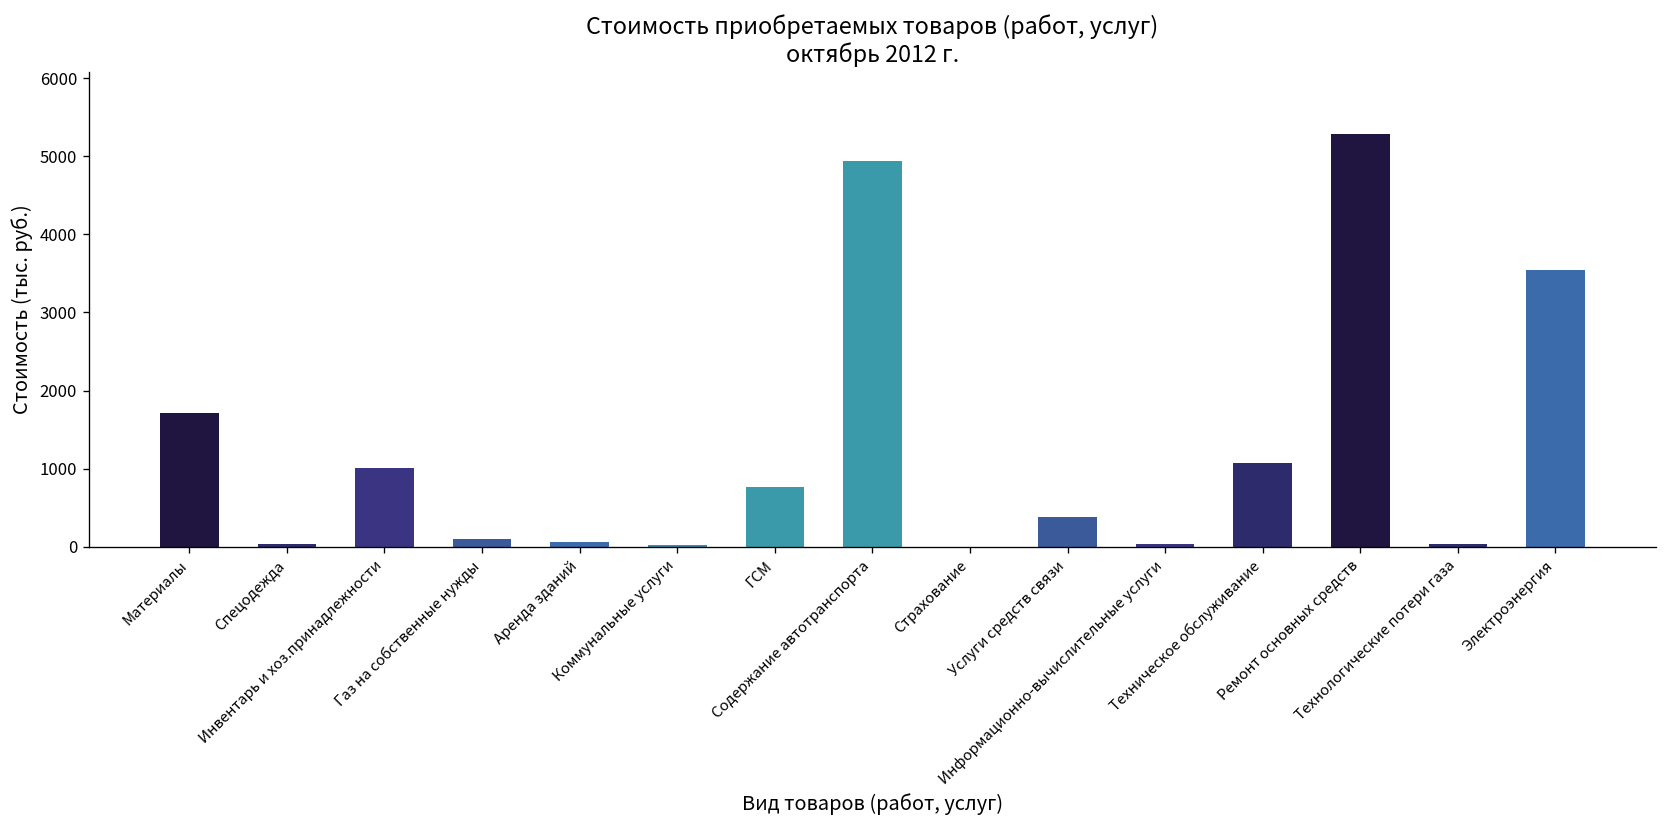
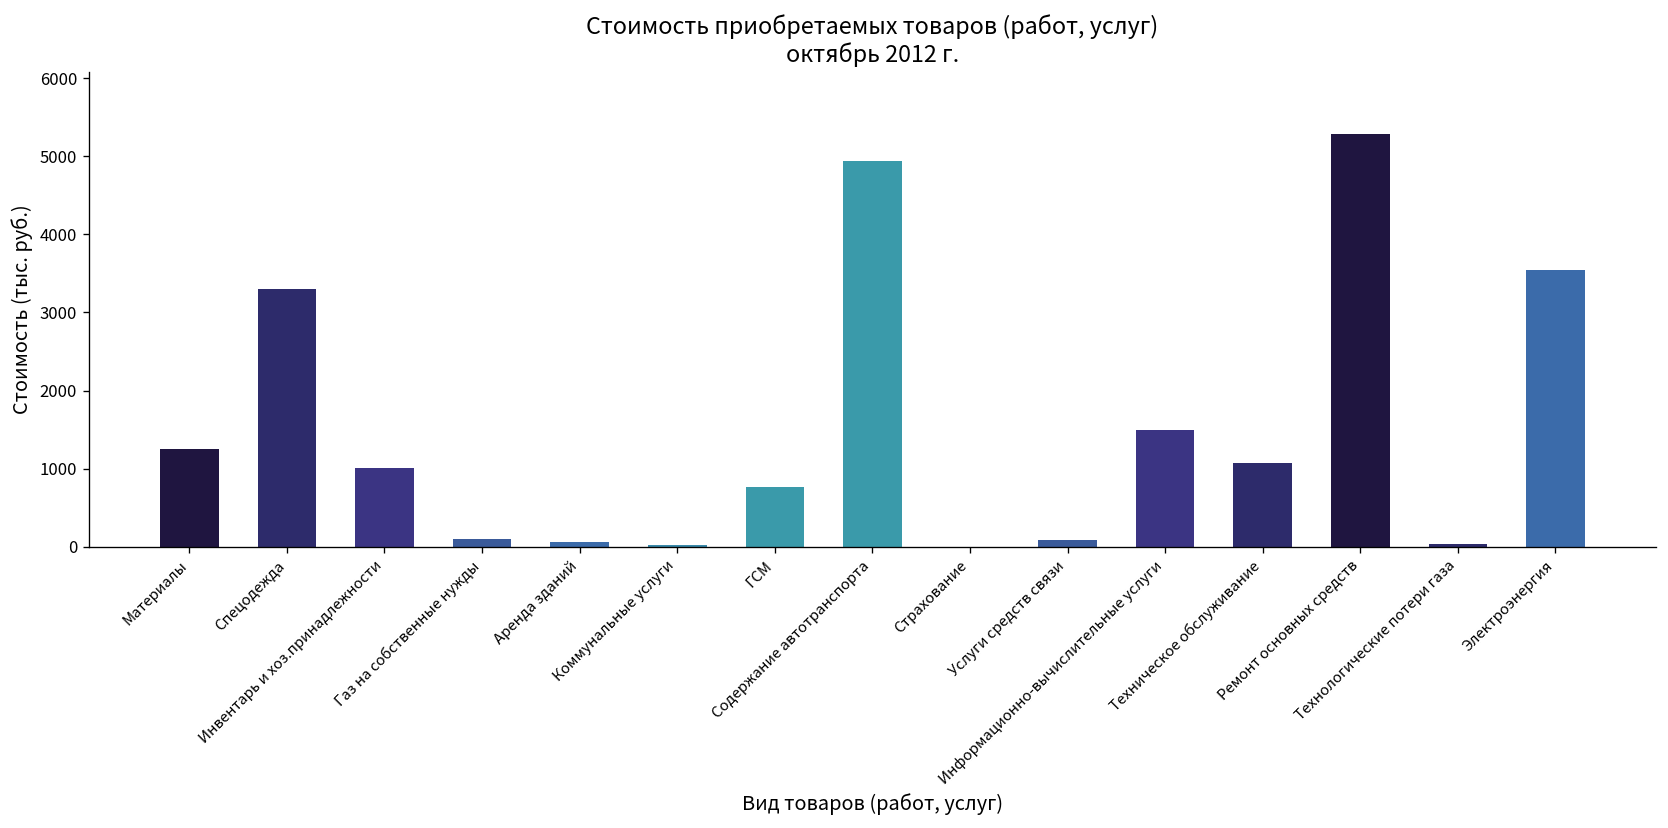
Материалы: 1700 -> 1300
Спецодежда: 0 -> 3300
Услуги средств связи: 400 -> 100
Информационно-вычислительные услуги: 0 -> 1500
